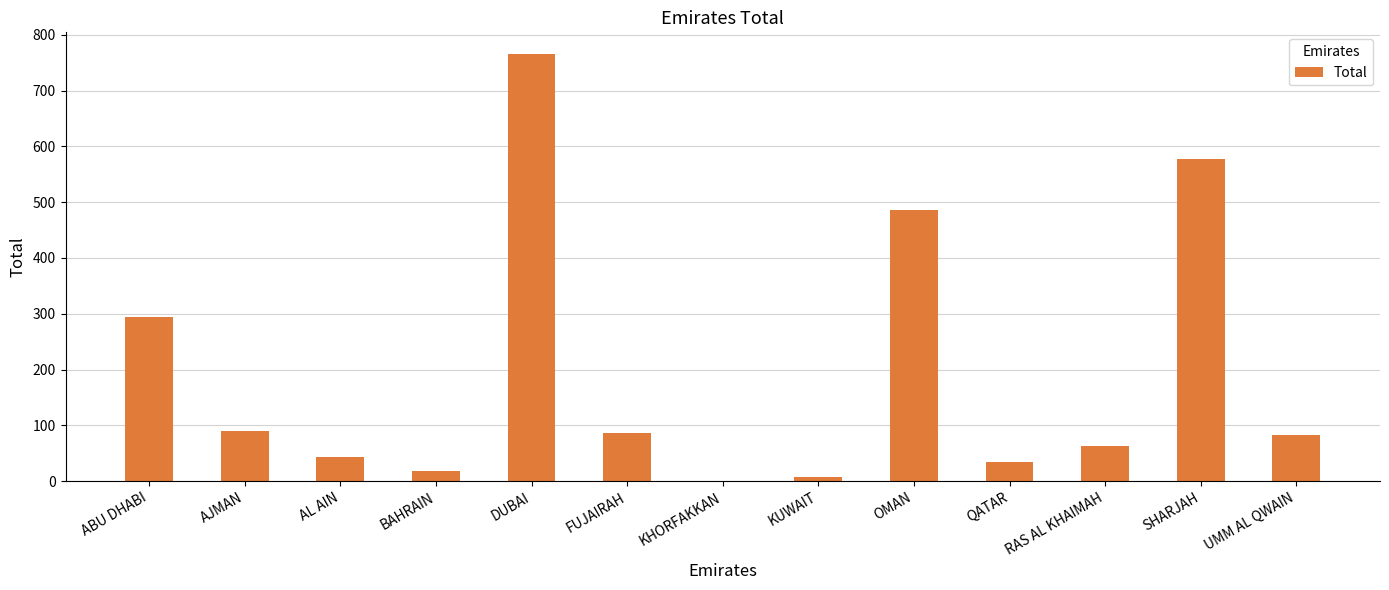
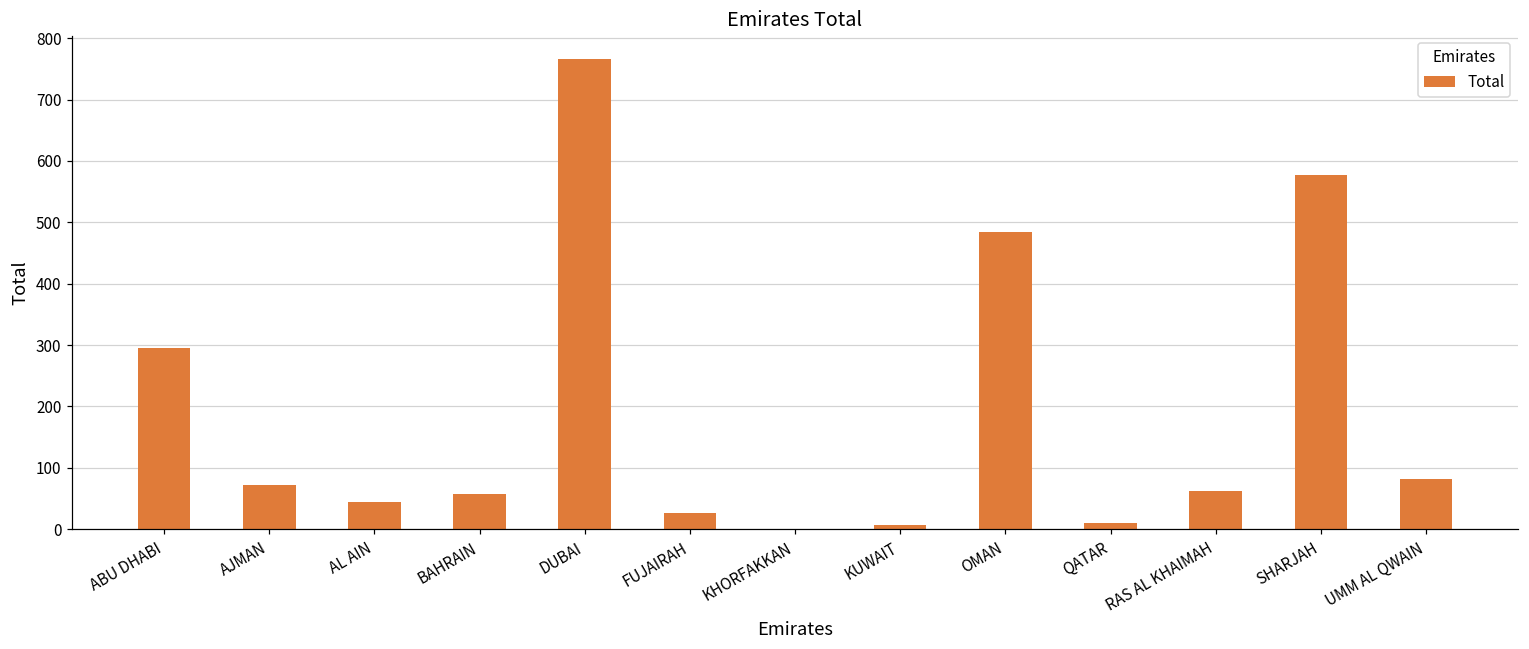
AJMAN: 90 -> 70
BAHRAIN: 20 -> 60
FUJAIRAH: 90 -> 30
QATAR: 40 -> 10
